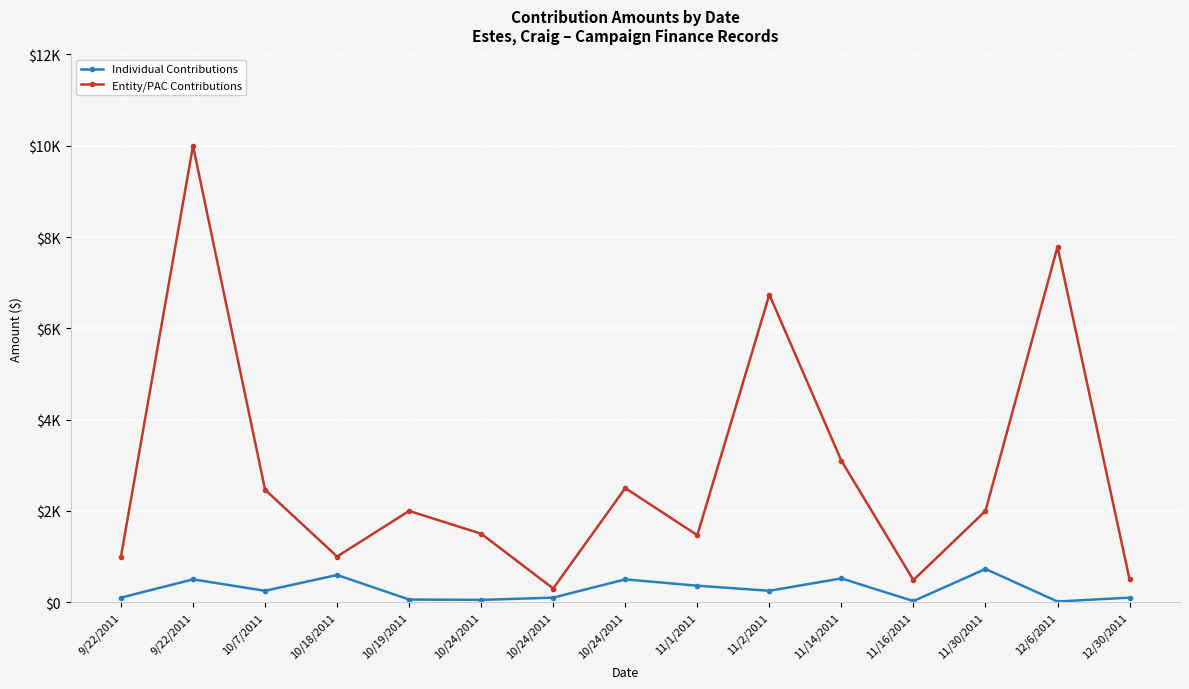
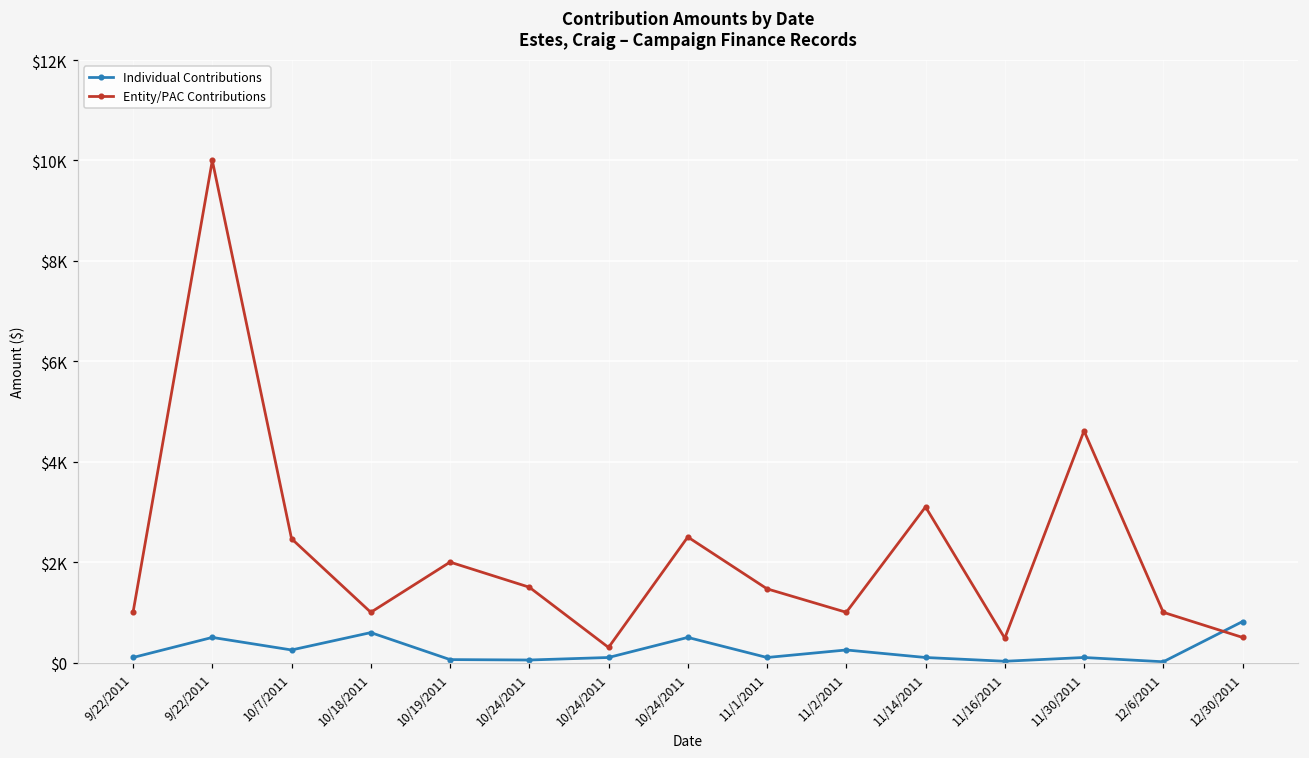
Individual Contributions, 11/1/2011: $400 -> $100
Entity/PAC Contributions, 11/2/2011: $6700 -> $1000
Individual Contributions, 11/14/2011: $500 -> $100
Individual Contributions, 11/30/2011: $700 -> $100
Entity/PAC Contributions, 11/30/2011: $2000 -> $4600
Entity/PAC Contributions, 12/6/2011: $7800 -> $1000
Individual Contributions, 12/30/2011: $100 -> $800
